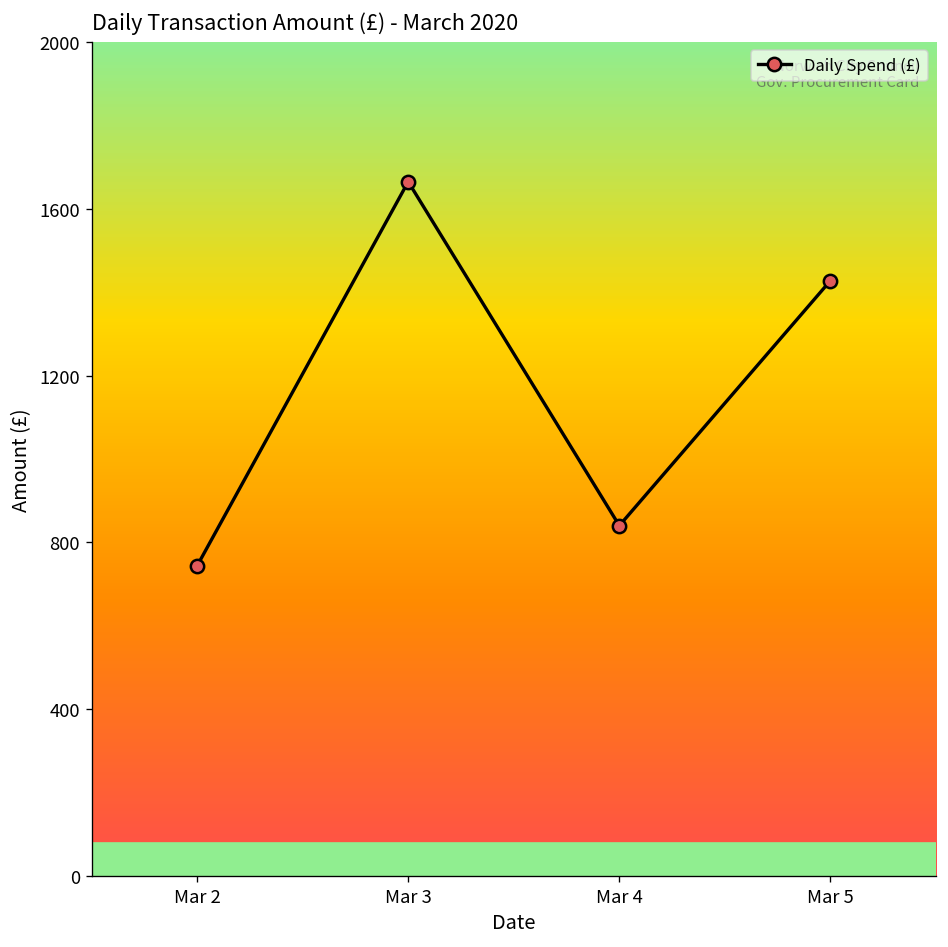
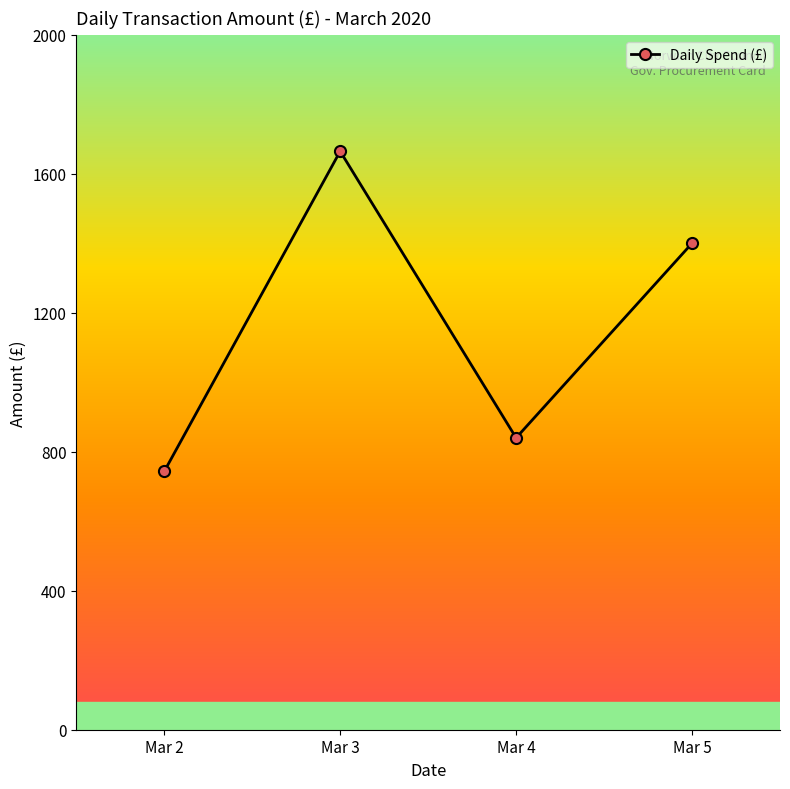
Mar 5: 1430 -> 1400
